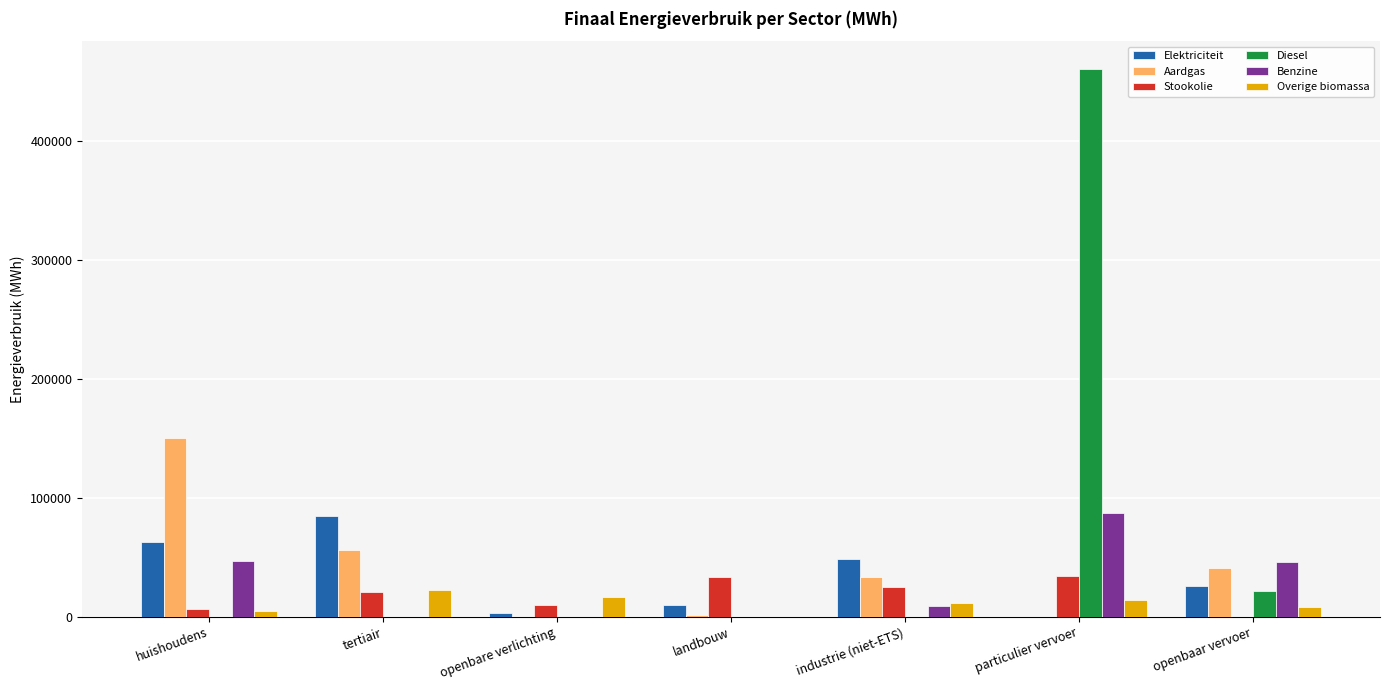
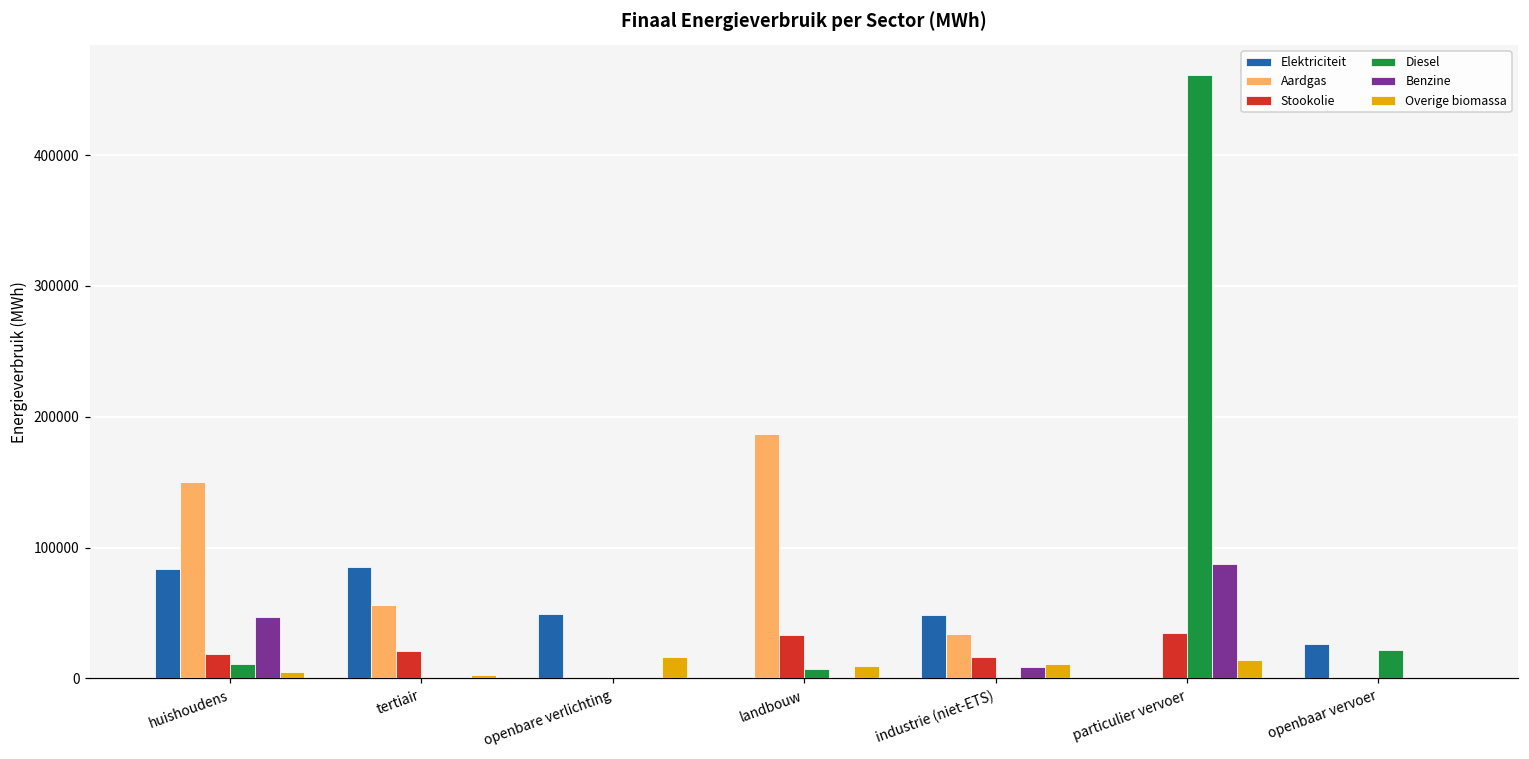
Elektriciteit, huishoudens: 62000 -> 84000
Stookolie, huishoudens: 7000 -> 19000
Diesel, huishoudens: 0 -> 11000
Overige biomassa, tertiair: 22000 -> 3000
Elektriciteit, openbare verlichting: 3000 -> 49000
Stookolie, openbare verlichting: 10000 -> 0
Elektriciteit, landbouw: 10000 -> 1000
Aardgas, landbouw: 2000 -> 187000
Diesel, landbouw: 0 -> 7000
Overige biomassa, landbouw: 0 -> 10000
Stookolie, industrie (niet-ETS): 25000 -> 16000
Aardgas, openbaar vervoer: 41000 -> 0
Benzine, openbaar vervoer: 46000 -> 0
Overige biomassa, openbaar vervoer: 9000 -> 0
